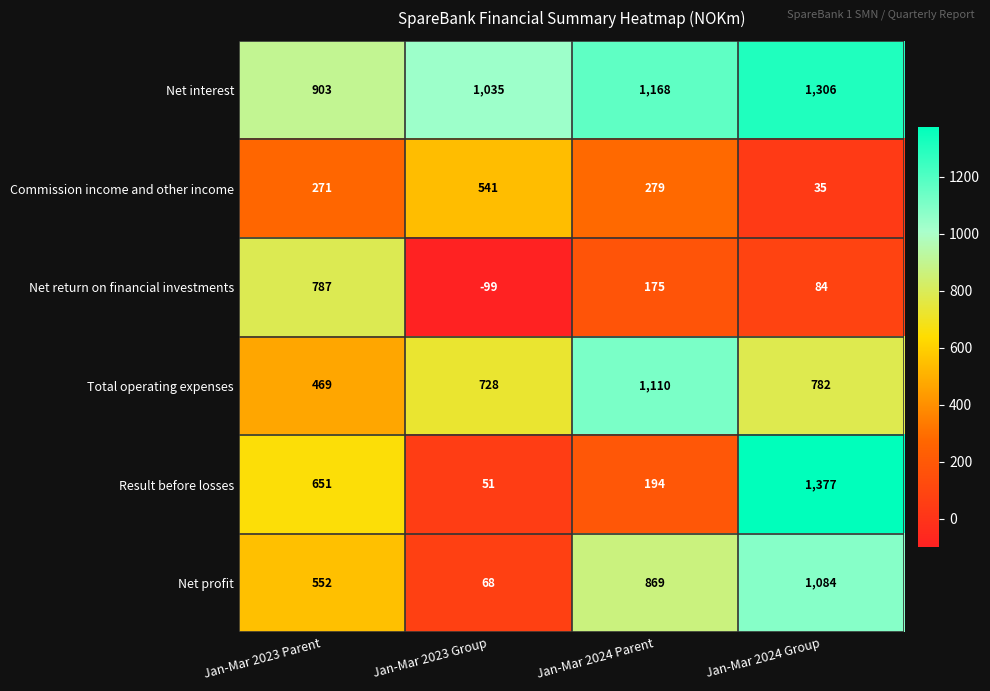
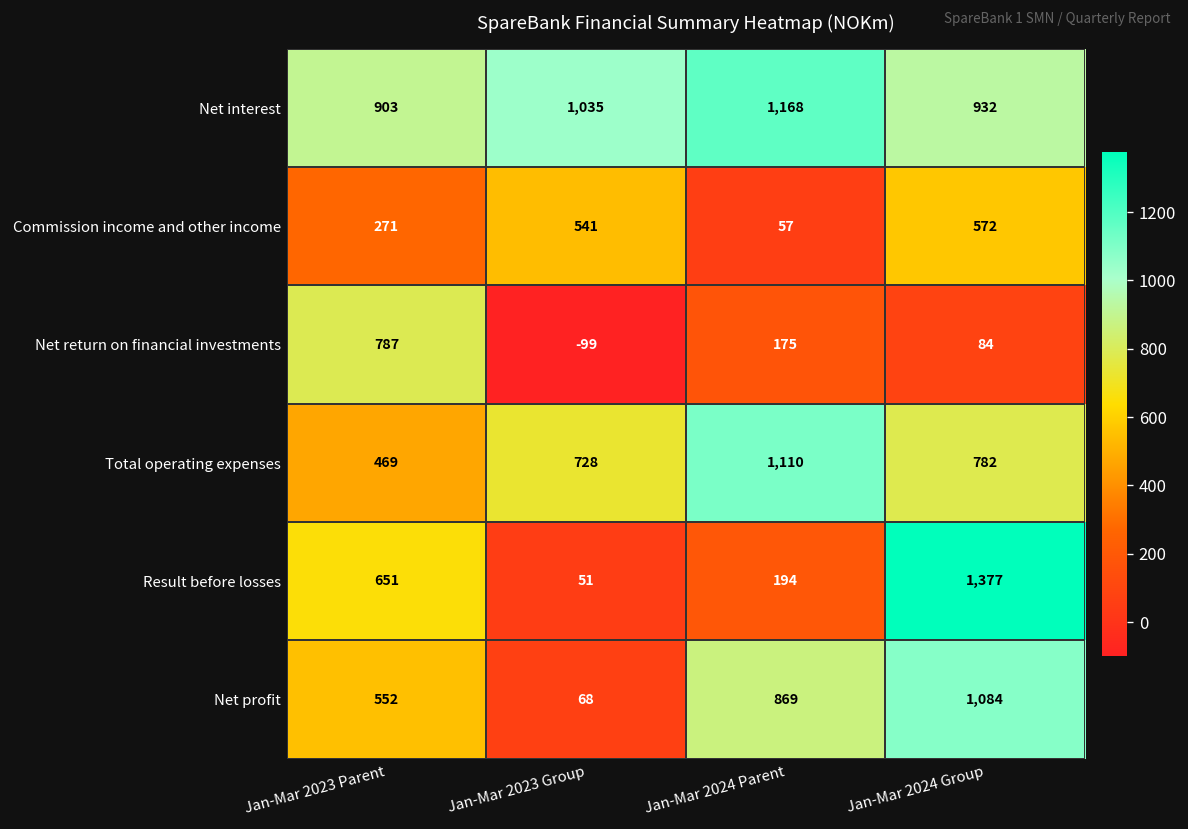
Net interest, Jan-Mar 2024 Group: 1,306 -> 932
Commission income and other income, Jan-Mar 2024 Parent: 279 -> 57
Commission income and other income, Jan-Mar 2024 Group: 35 -> 572
